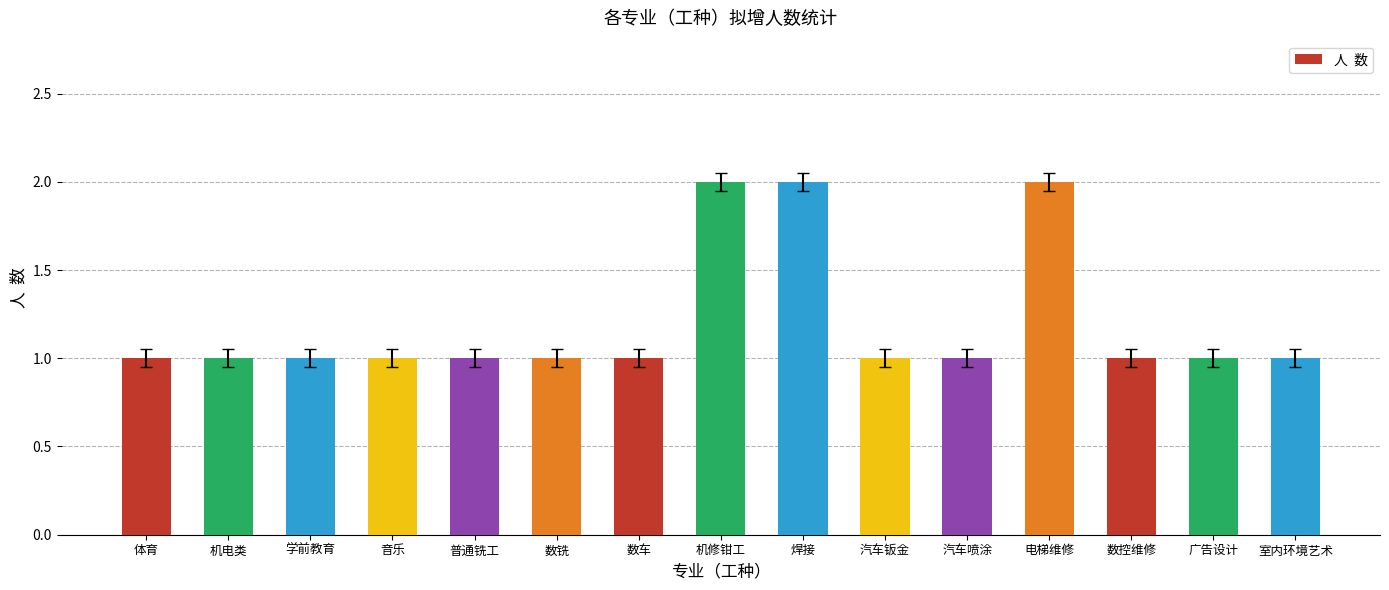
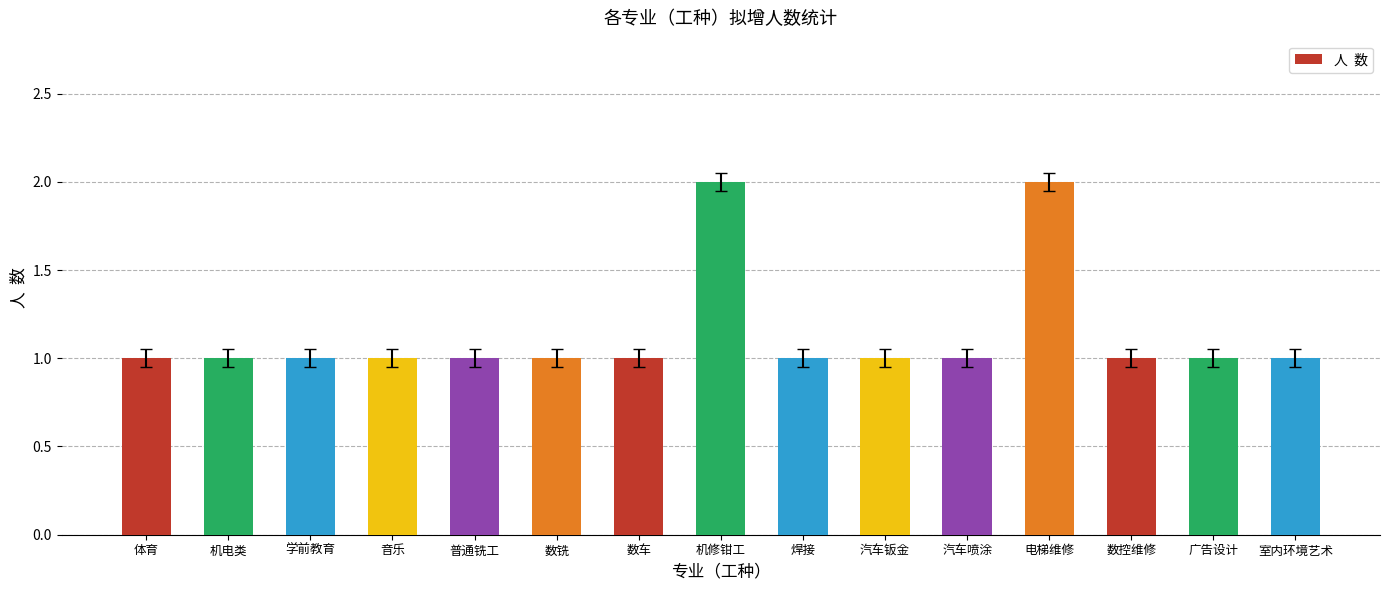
人 数, 焊接: 2 -> 1
